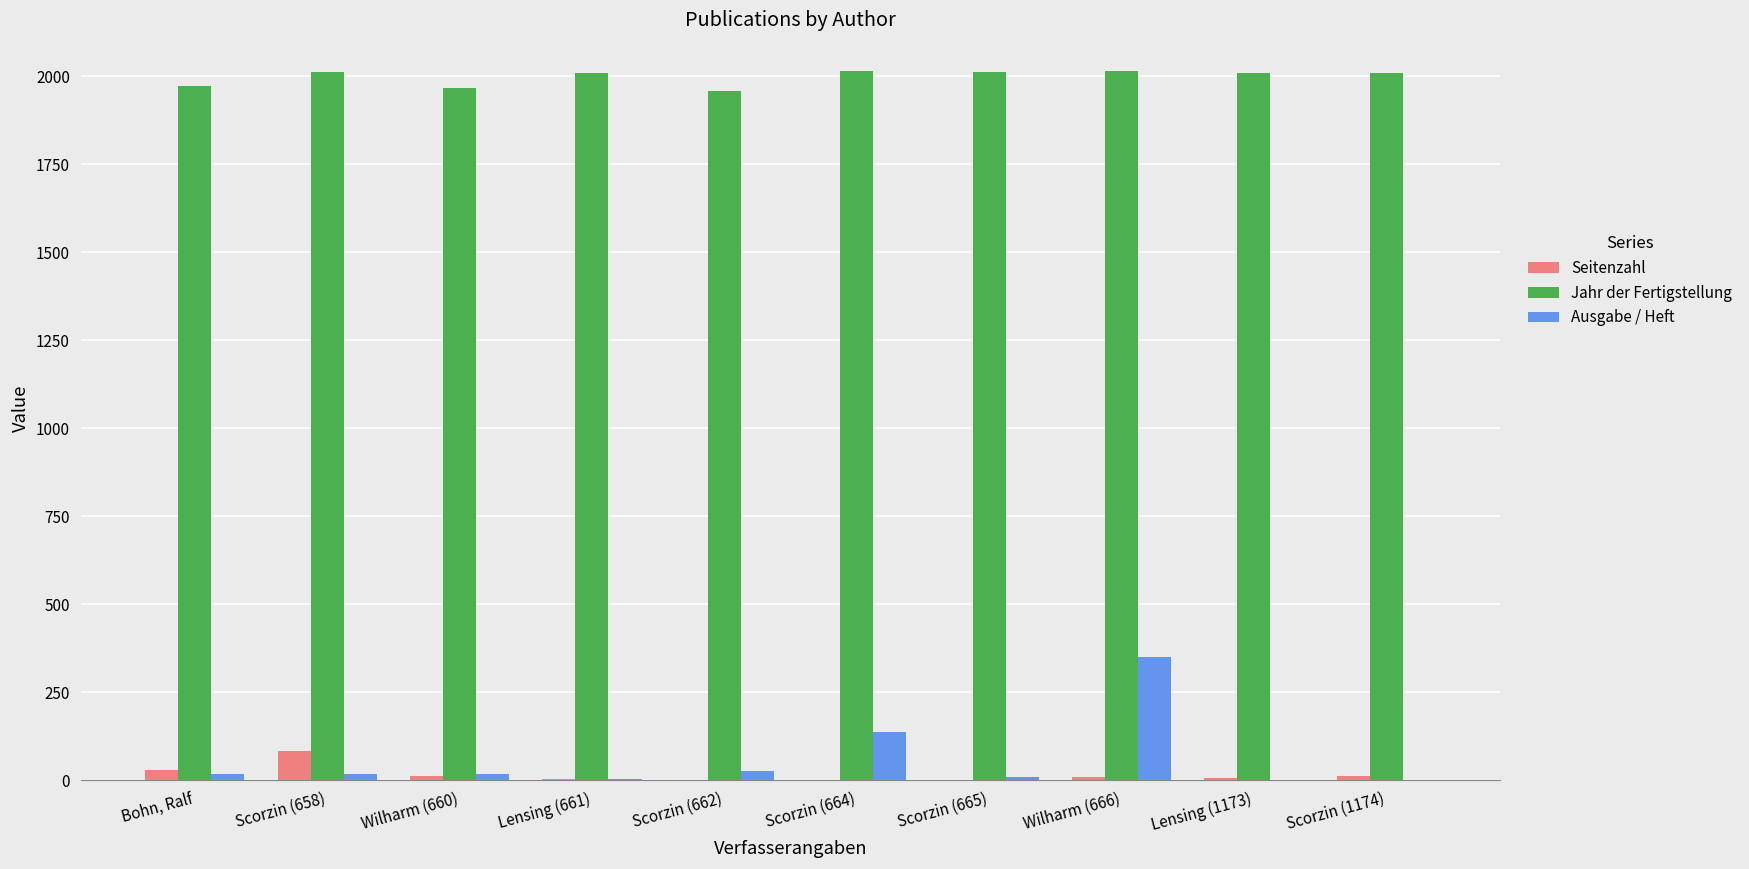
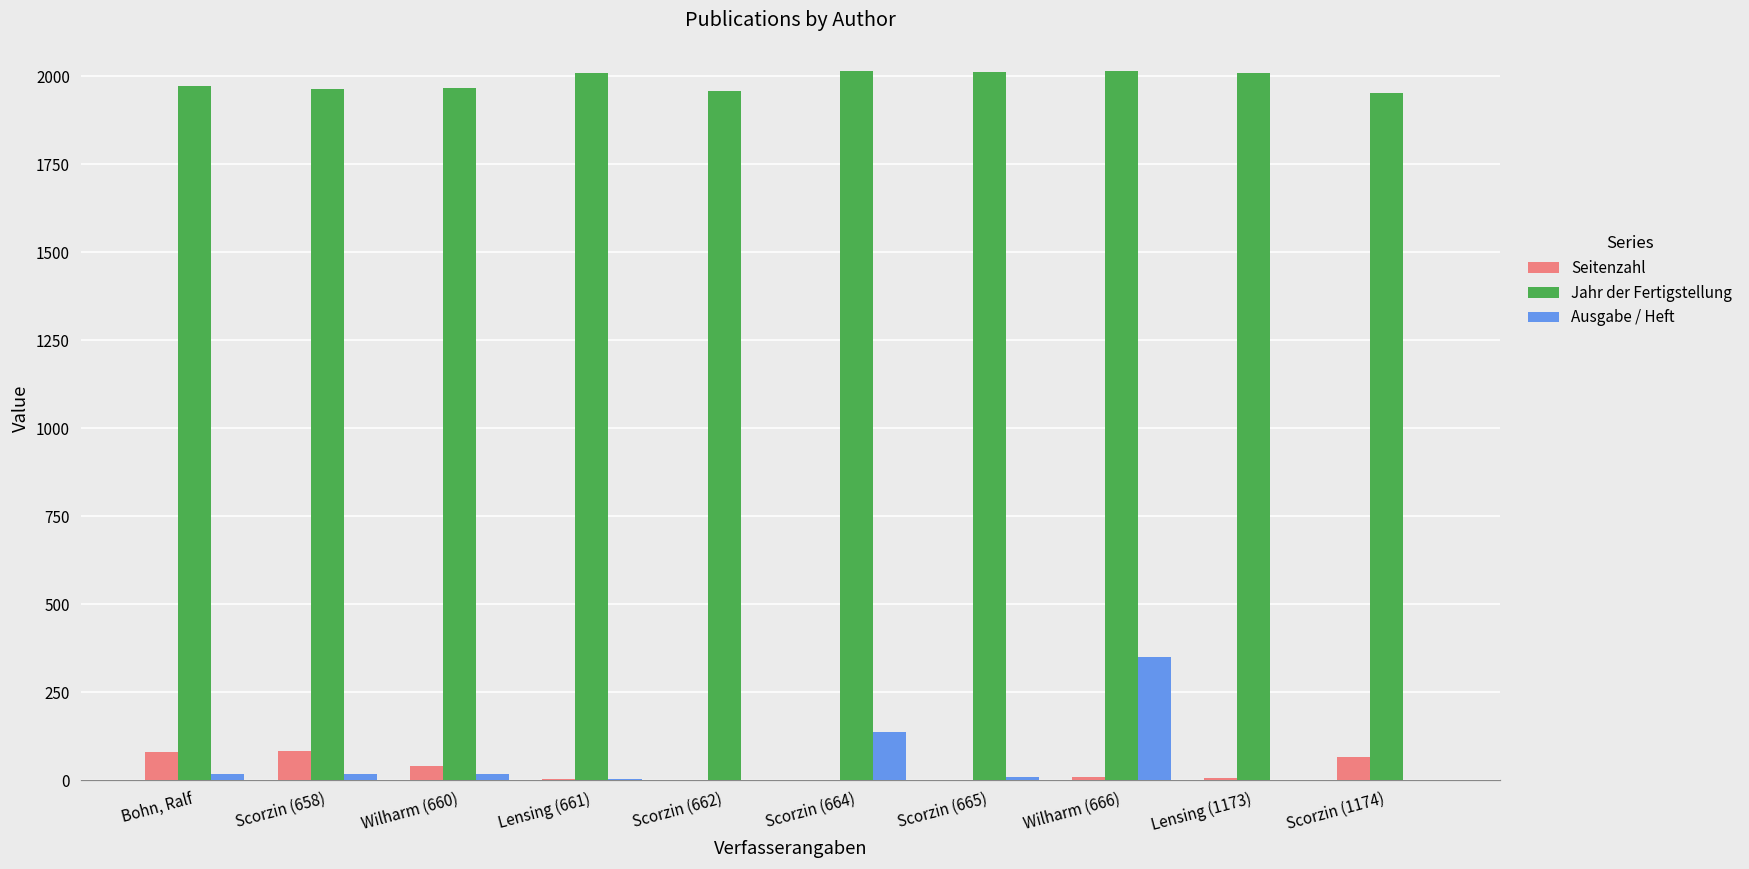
Seitenzahl, Bohn, Ralf: 30 -> 80
Jahr der Fertigstellung, Scorzin (658): 2010 -> 1970
Seitenzahl, Wilharm (660): 10 -> 40
Ausgabe / Heft, Scorzin (662): 30 -> 0
Seitenzahl, Scorzin (1174): 10 -> 70
Jahr der Fertigstellung, Scorzin (1174): 2010 -> 1950
